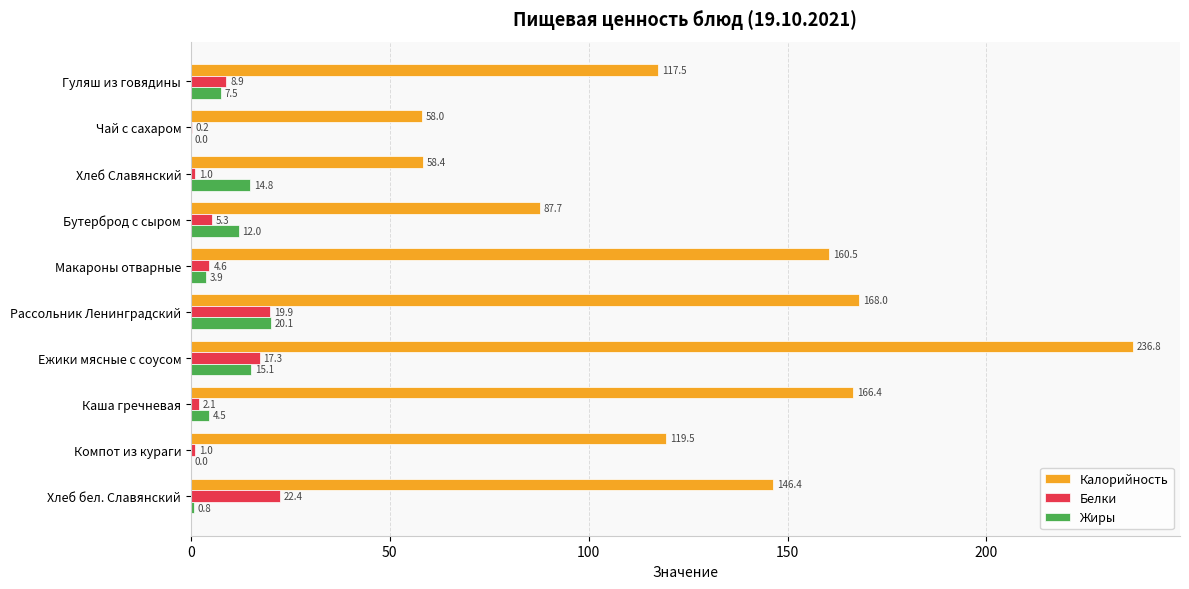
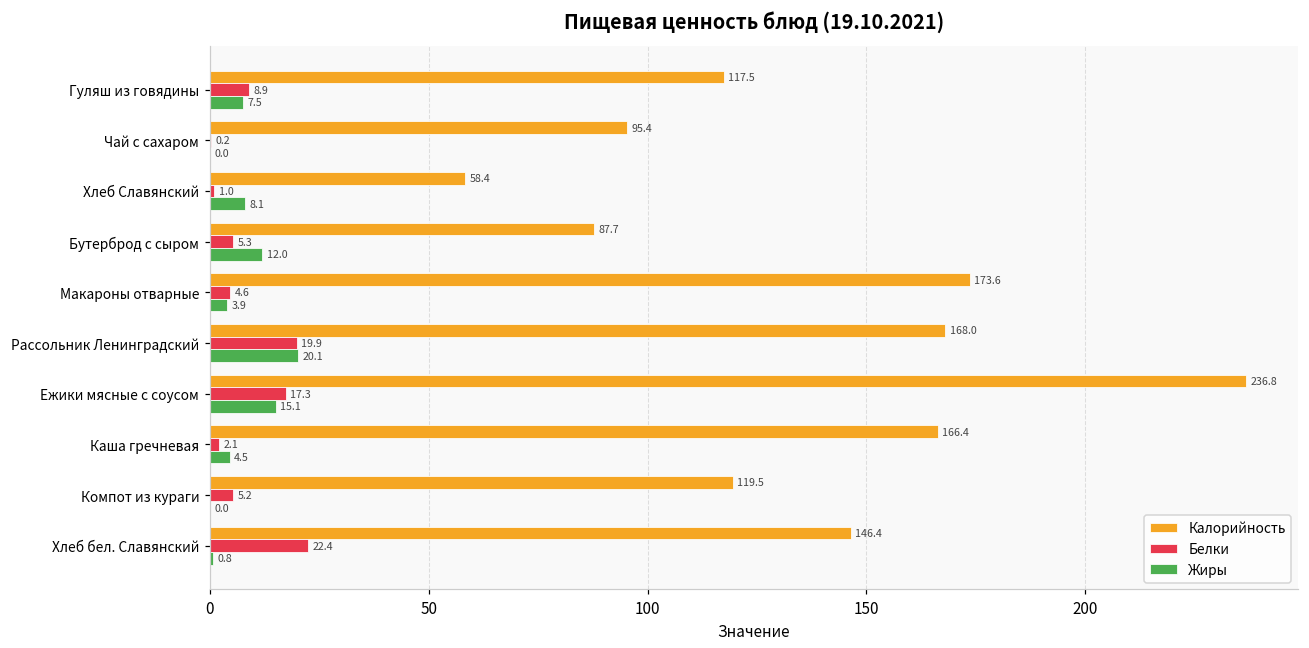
Калорийность, Чай с сахаром: 58.0 -> 95.4
Жиры, Хлеб Славянский: 14.8 -> 8.1
Калорийность, Макароны отварные: 160.5 -> 173.6
Белки, Компот из кураги: 1.0 -> 5.2
